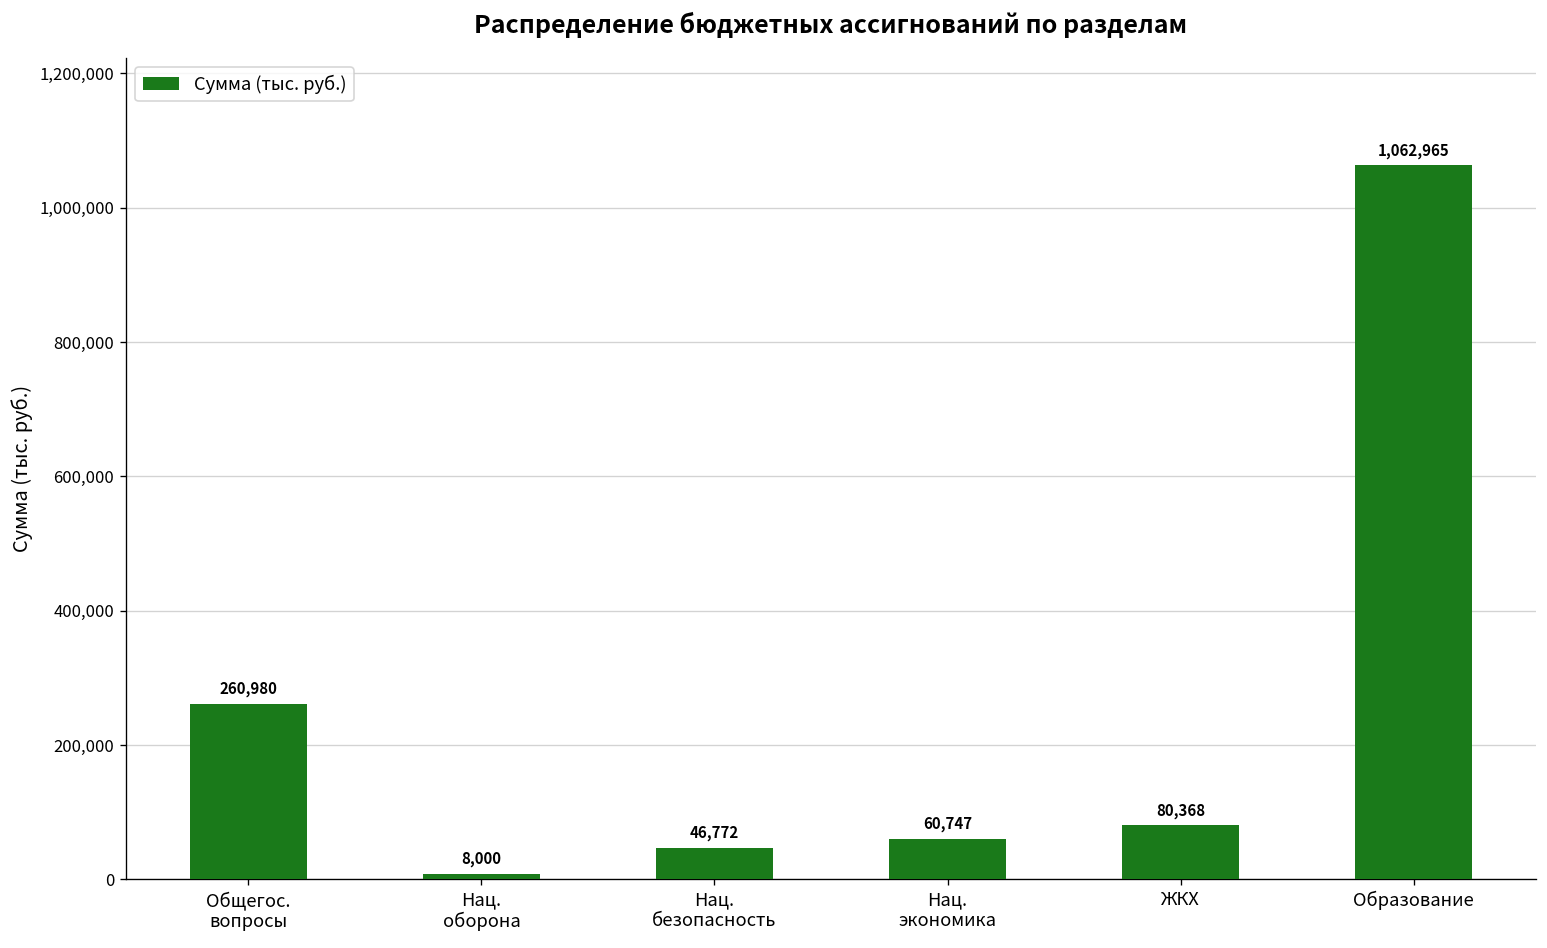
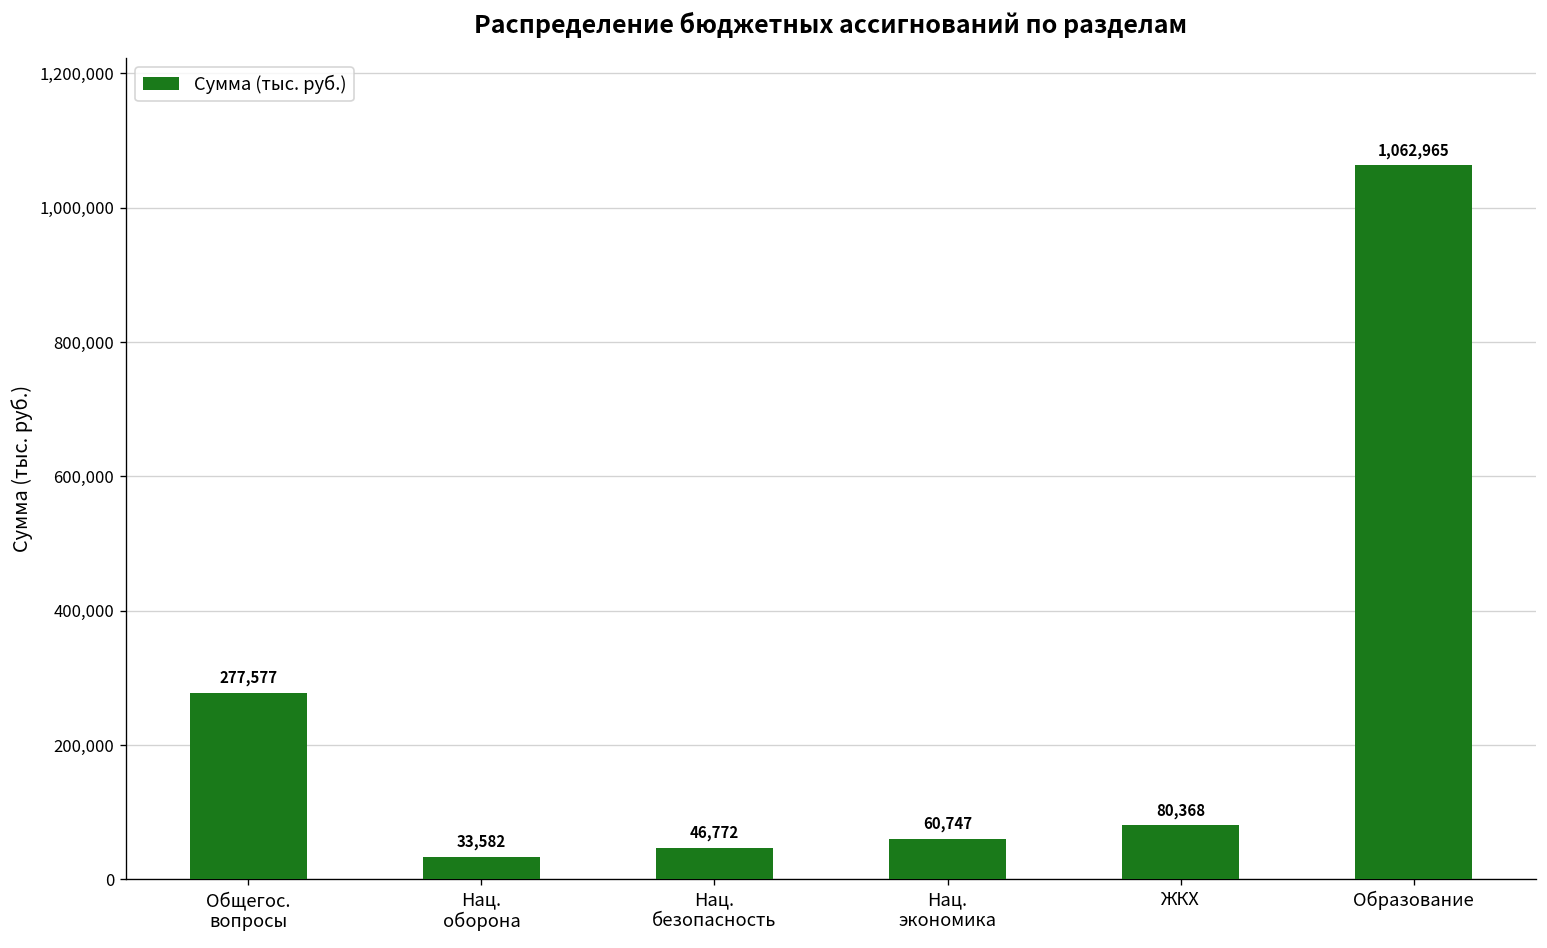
Общегос. вопросы: 260,980 -> 277,577
Нац. оборона: 8,000 -> 33,582
